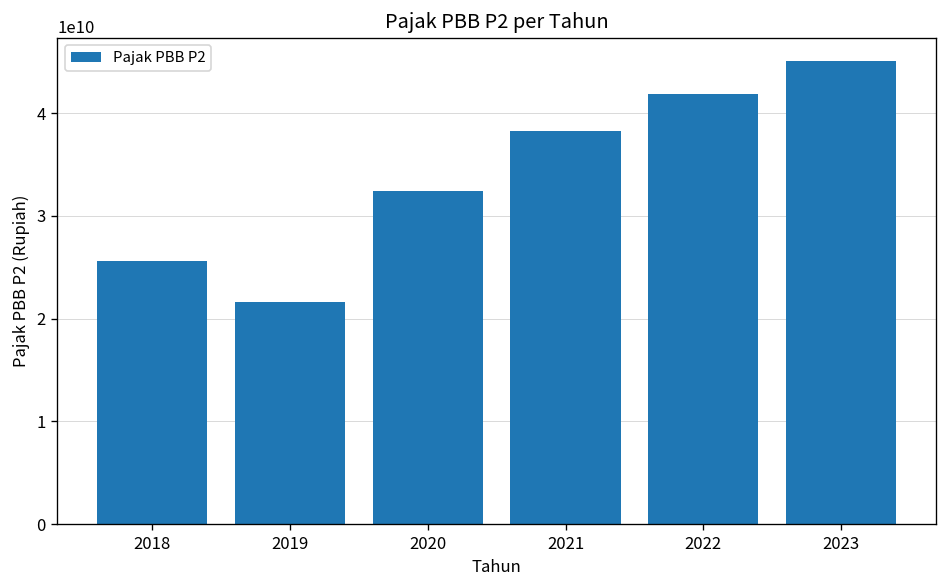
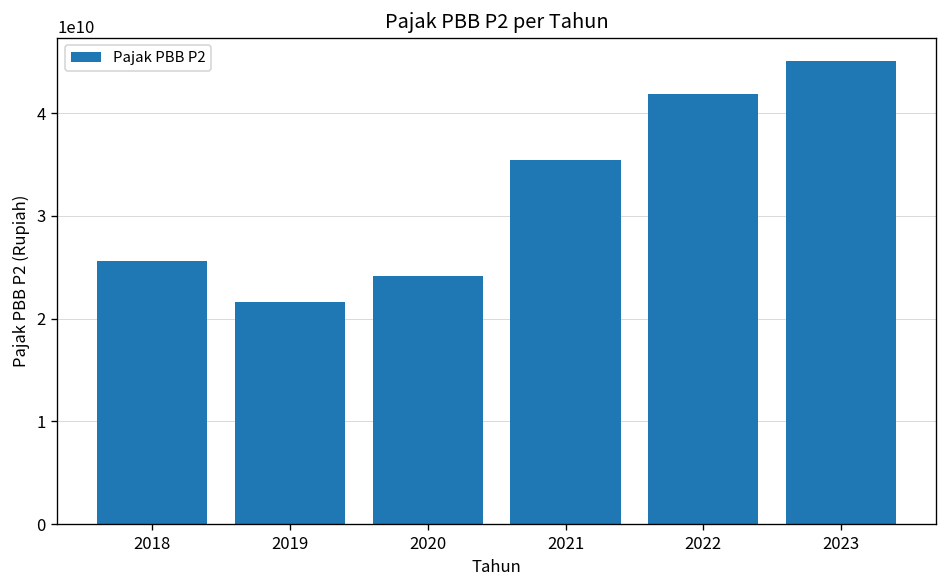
2020: 32000000000 -> 24000000000
2021: 38000000000 -> 35000000000
